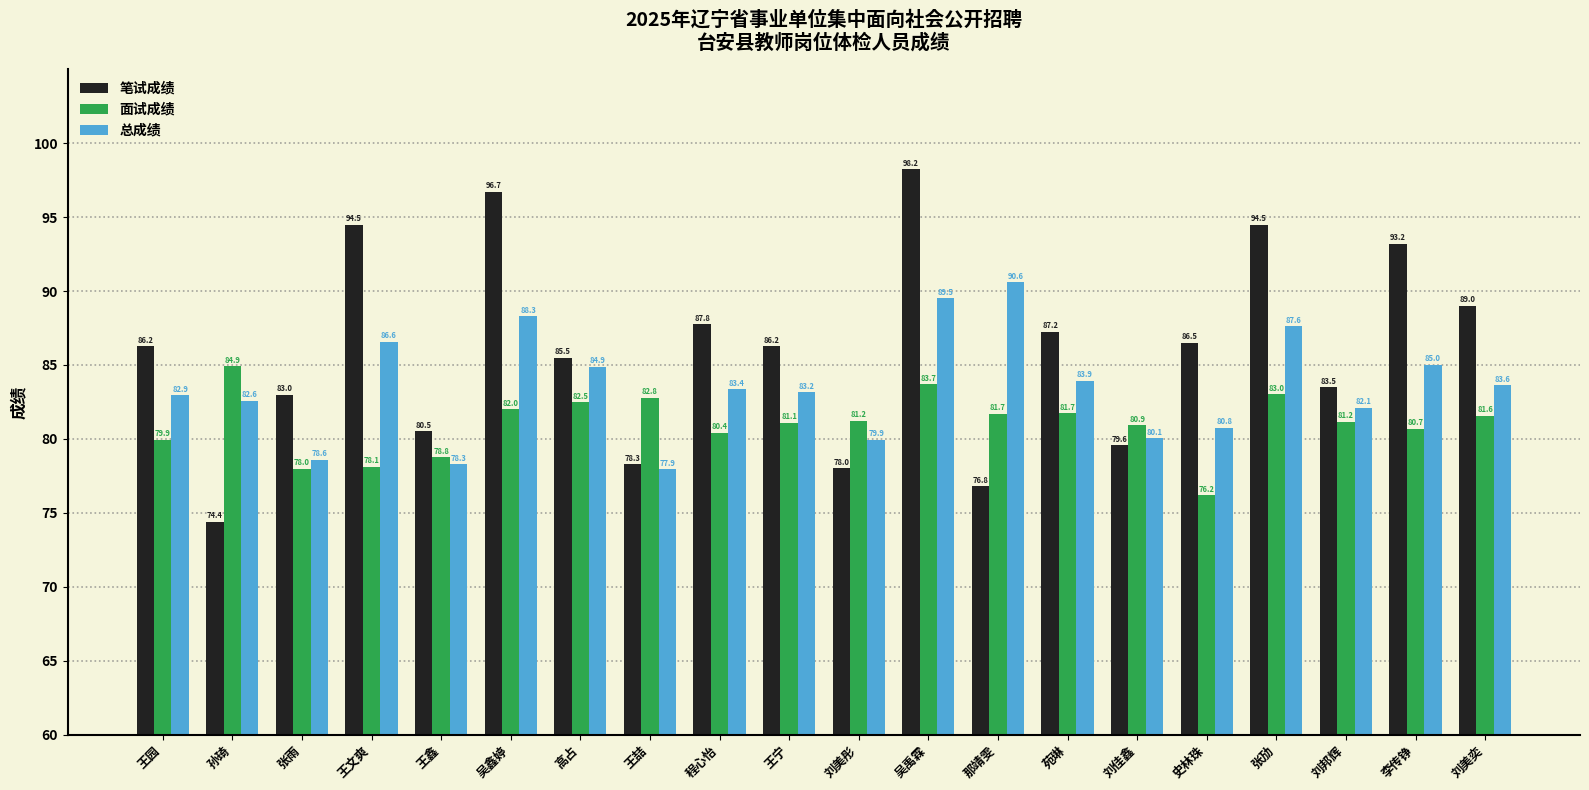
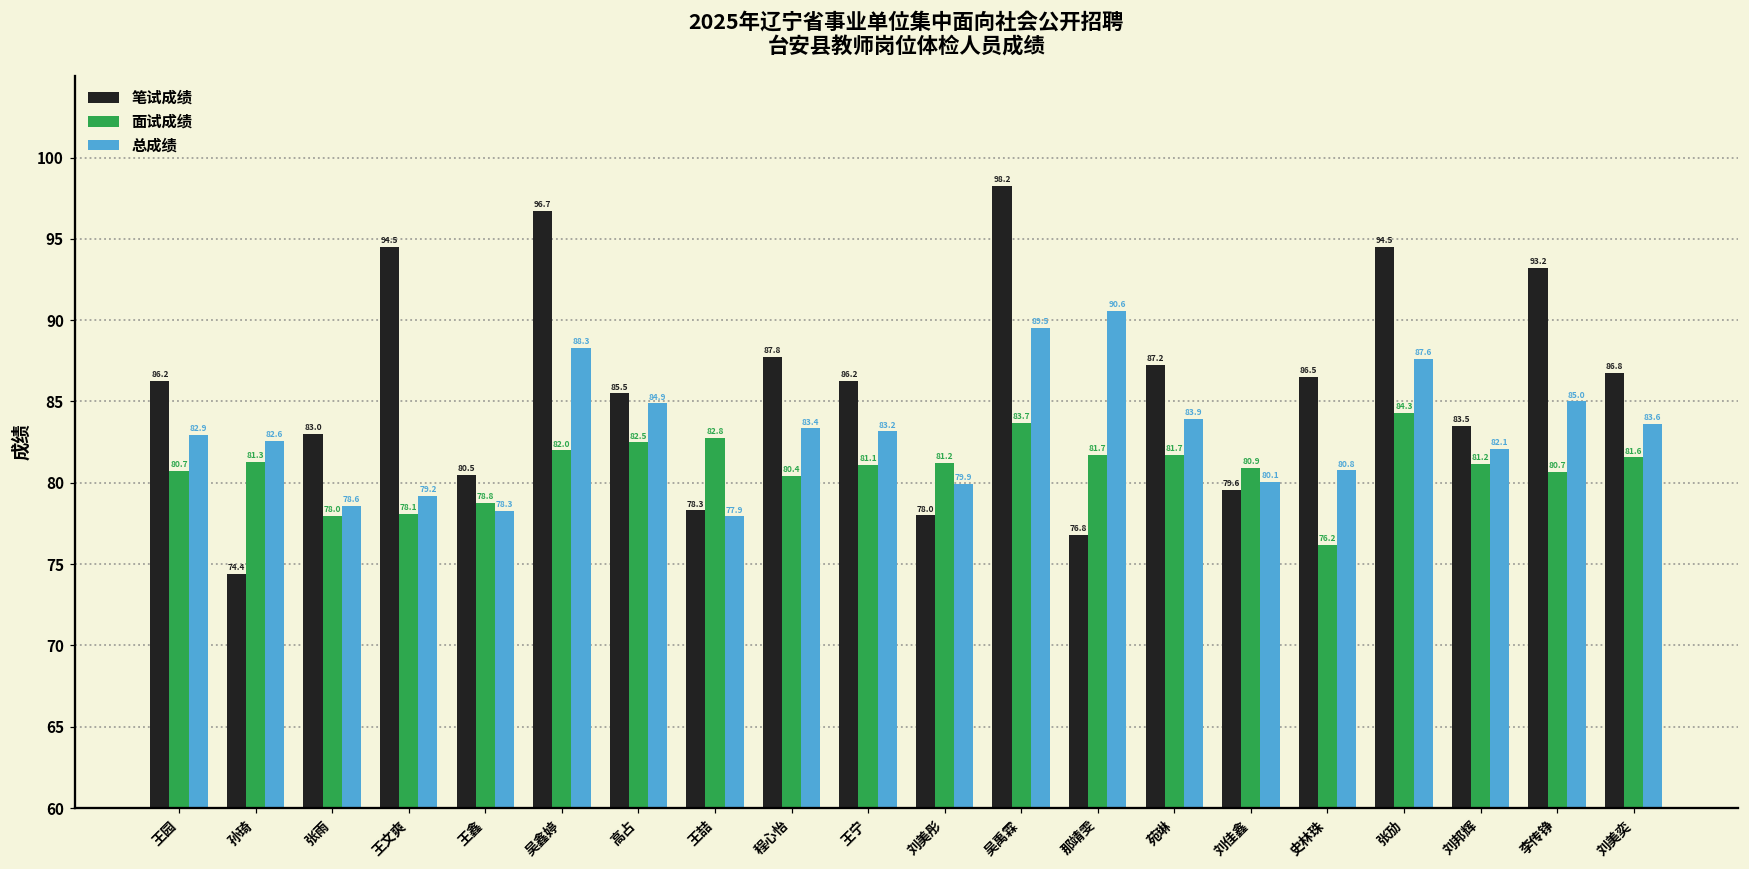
面试成绩, 王园: 79.9 -> 80.7
面试成绩, 孙琦: 84.9 -> 81.3
总成绩, 王文爽: 86.6 -> 79.2
面试成绩, 张劢: 83.0 -> 84.3
笔试成绩, 刘美奕: 89.0 -> 86.8
